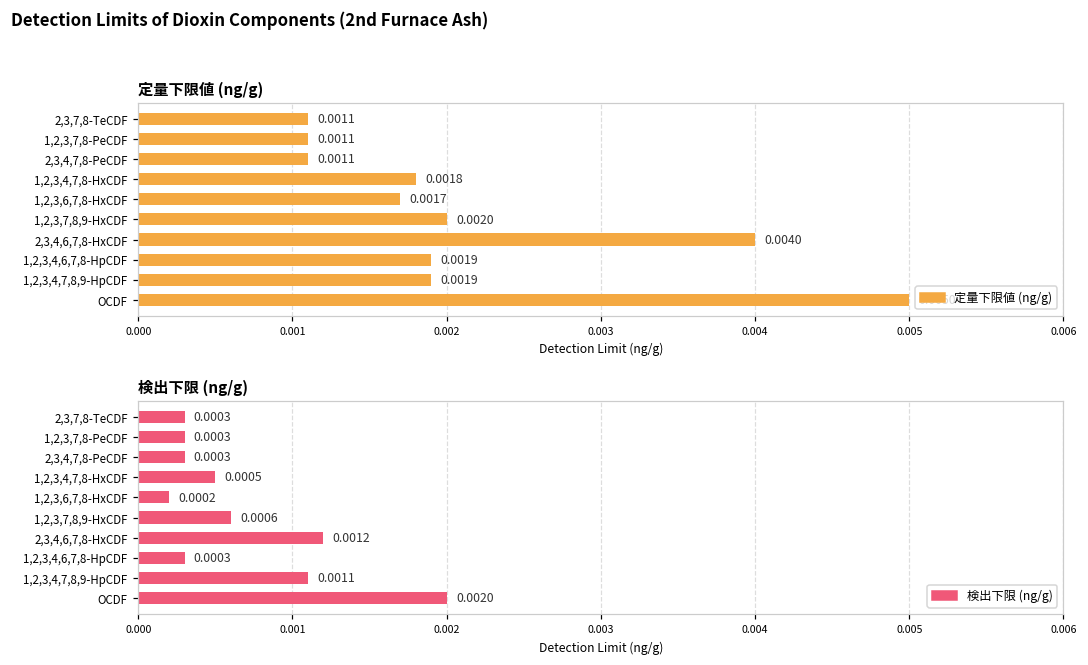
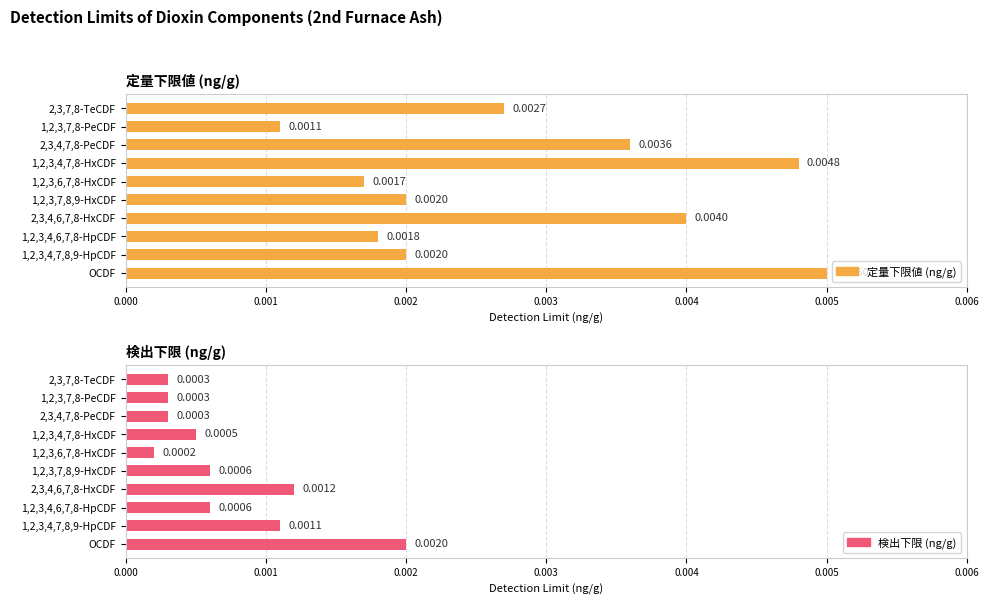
定量下限値 (ng/g), 2,3,7,8-TeCDF: 0.0011 -> 0.0027
定量下限値 (ng/g), 2,3,4,7,8-PeCDF: 0.0011 -> 0.0036
定量下限値 (ng/g), 1,2,3,4,7,8-HxCDF: 0.0018 -> 0.0048
定量下限値 (ng/g), 1,2,3,4,6,7,8-HpCDF: 0.0019 -> 0.0018
定量下限値 (ng/g), 1,2,3,4,7,8,9-HpCDF: 0.0019 -> 0.0020
検出下限 (ng/g), 1,2,3,4,6,7,8-HpCDF: 0.0003 -> 0.0006
